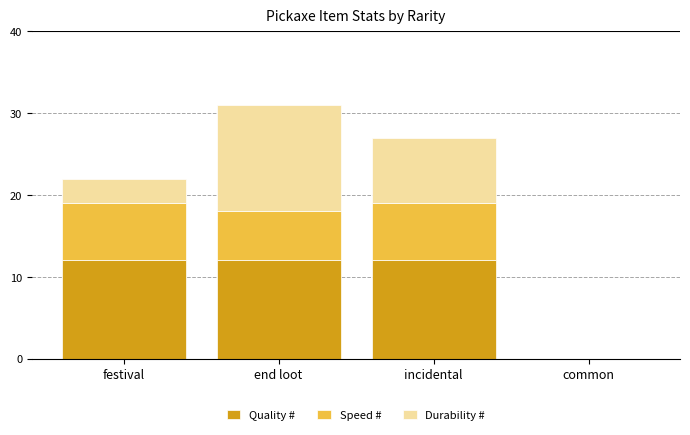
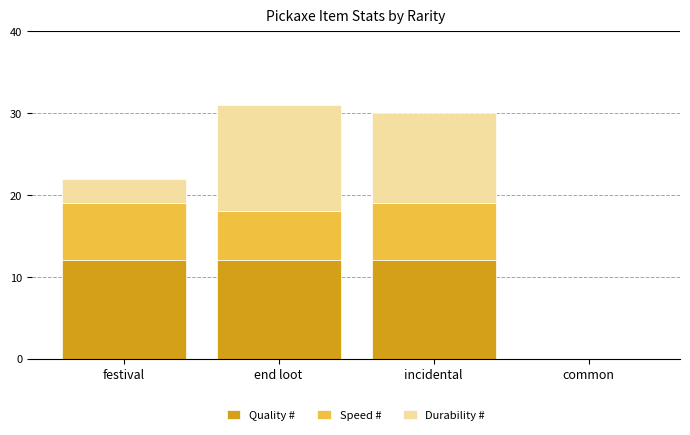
Durability #, incidental: 8 -> 11
